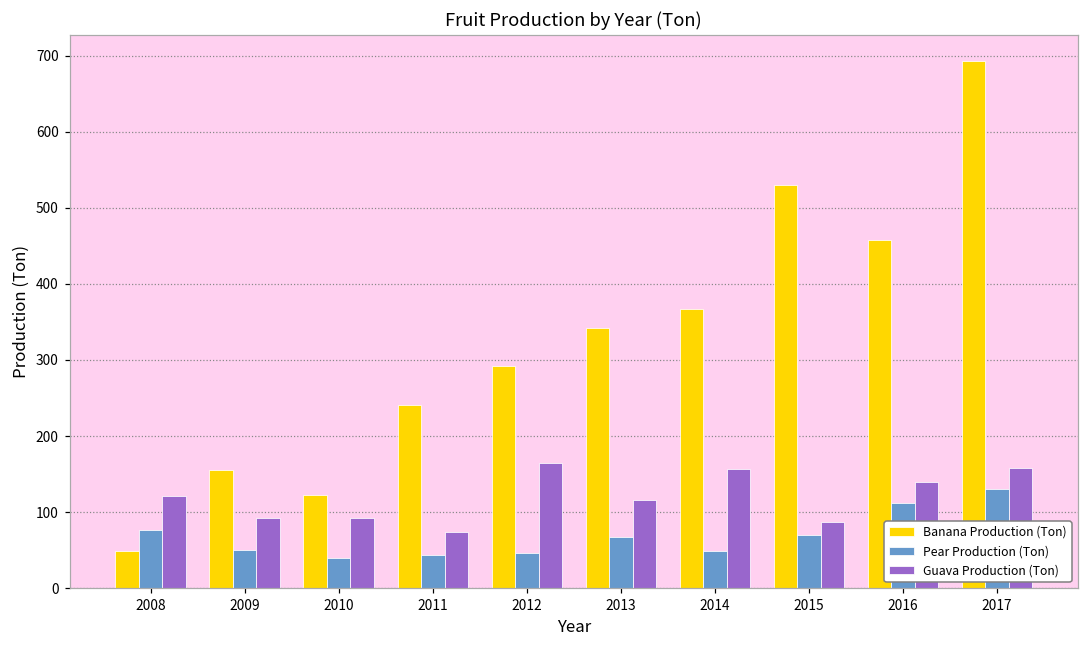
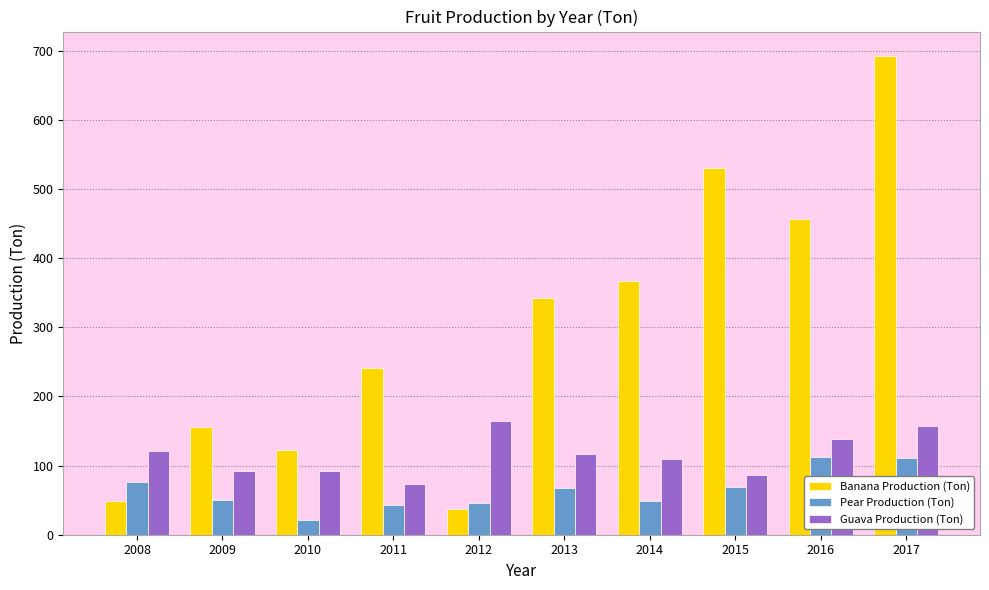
Pear Production (Ton), 2010: 40 -> 20
Banana Production (Ton), 2012: 290 -> 40
Guava Production (Ton), 2014: 160 -> 110
Pear Production (Ton), 2017: 130 -> 110
